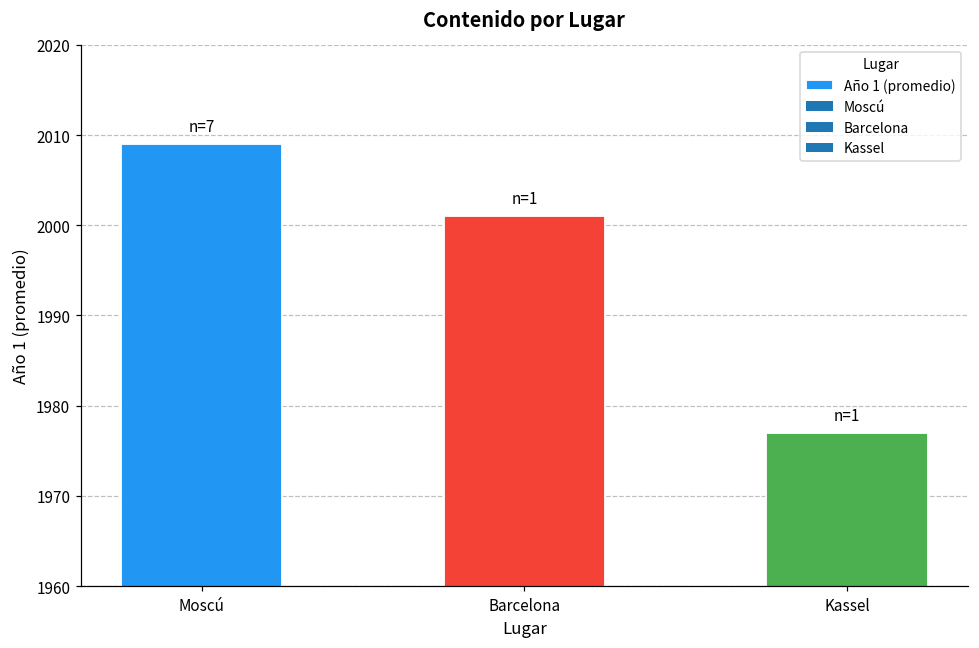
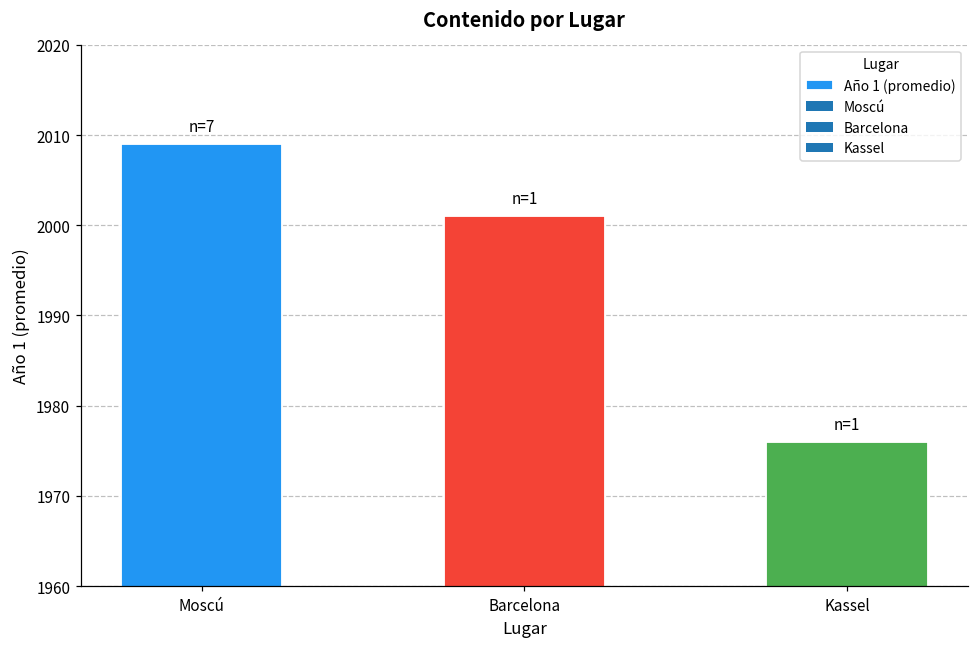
Kassel: 1977 -> 1976
